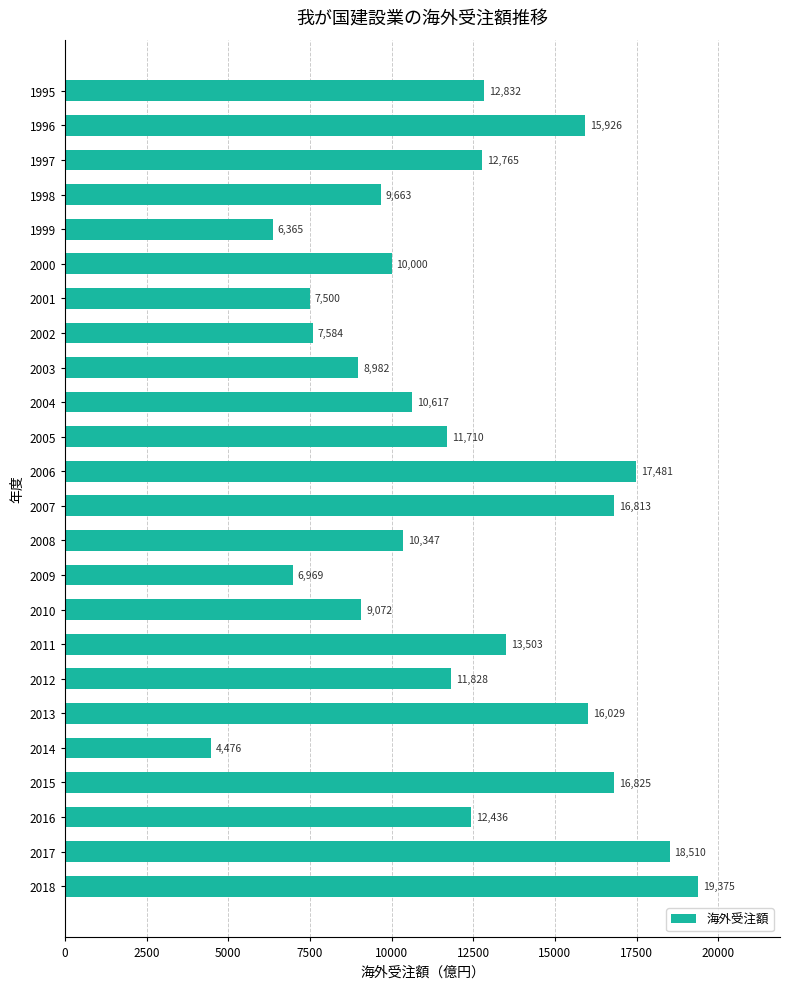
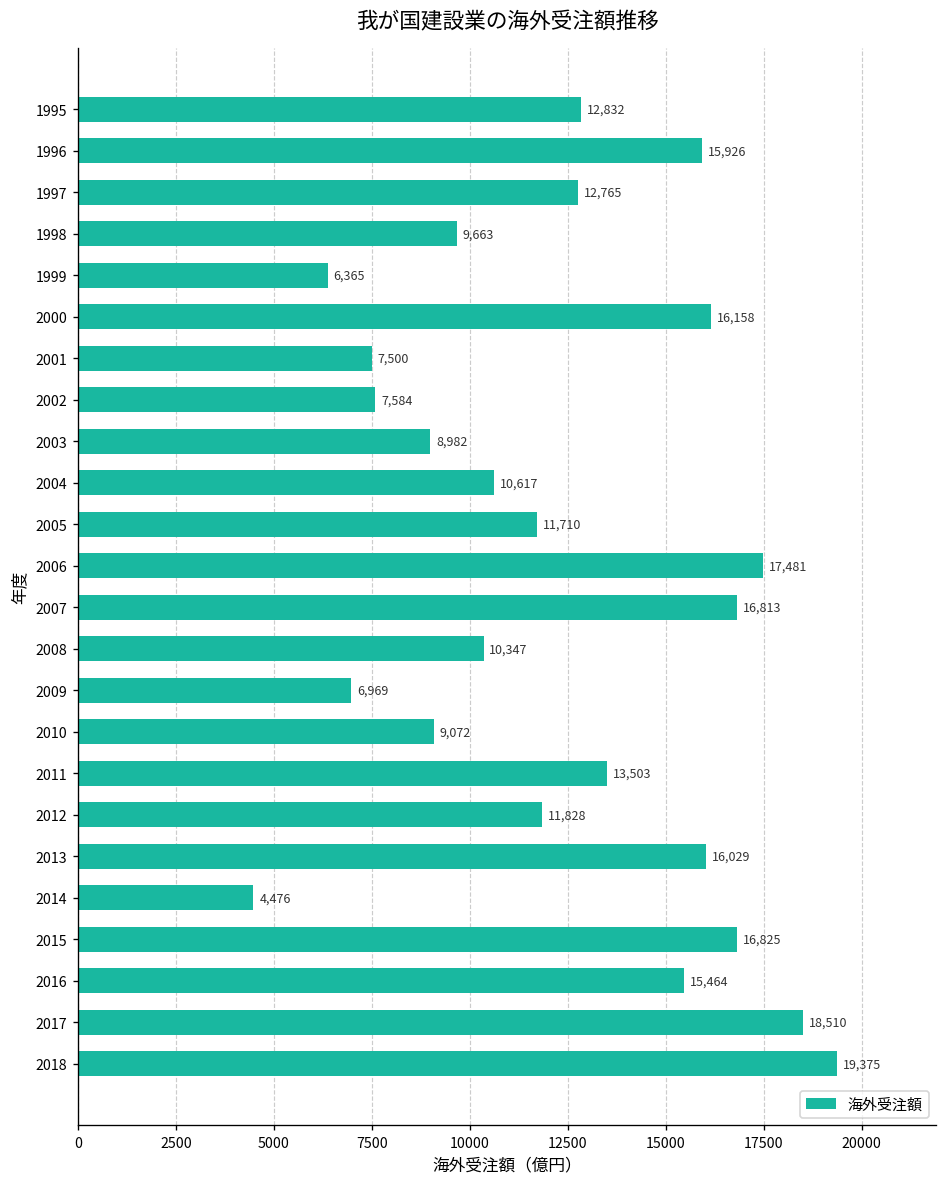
2000: 10,000 -> 16,158
2016: 12,436 -> 15,464
